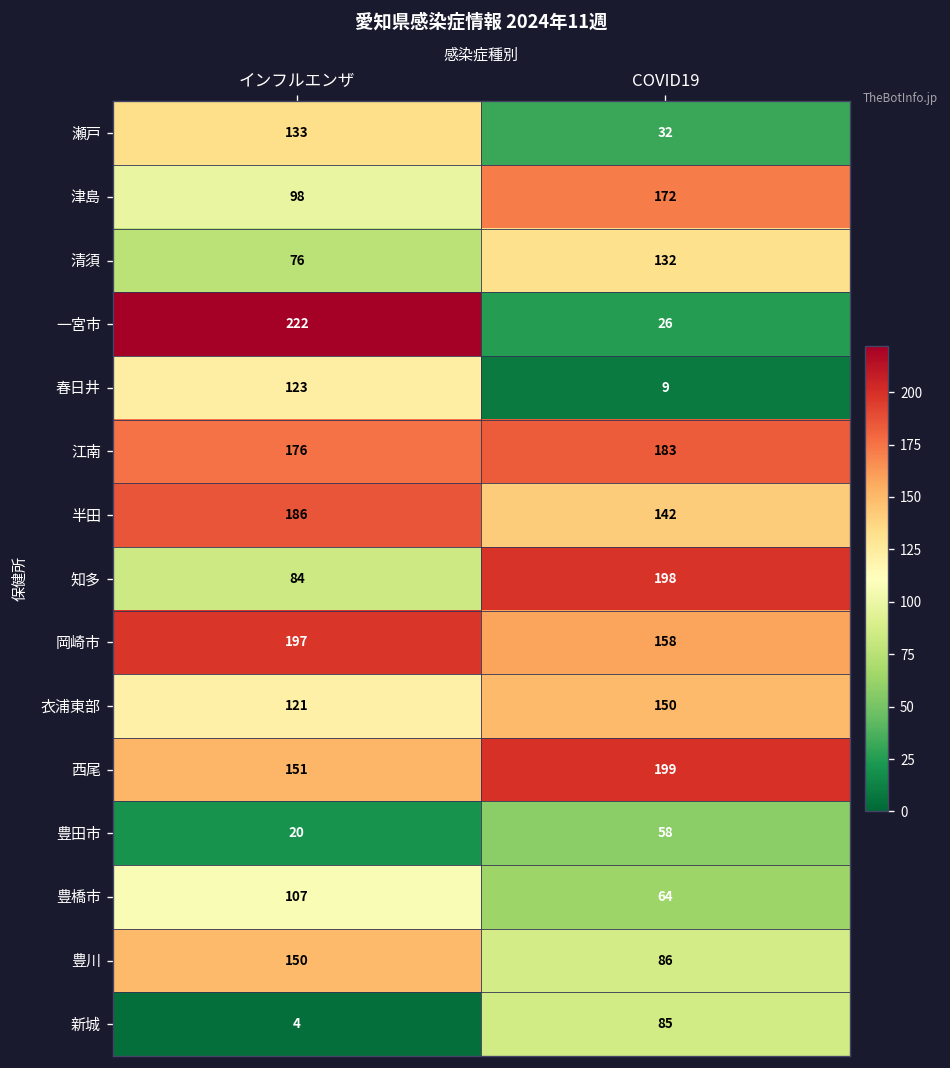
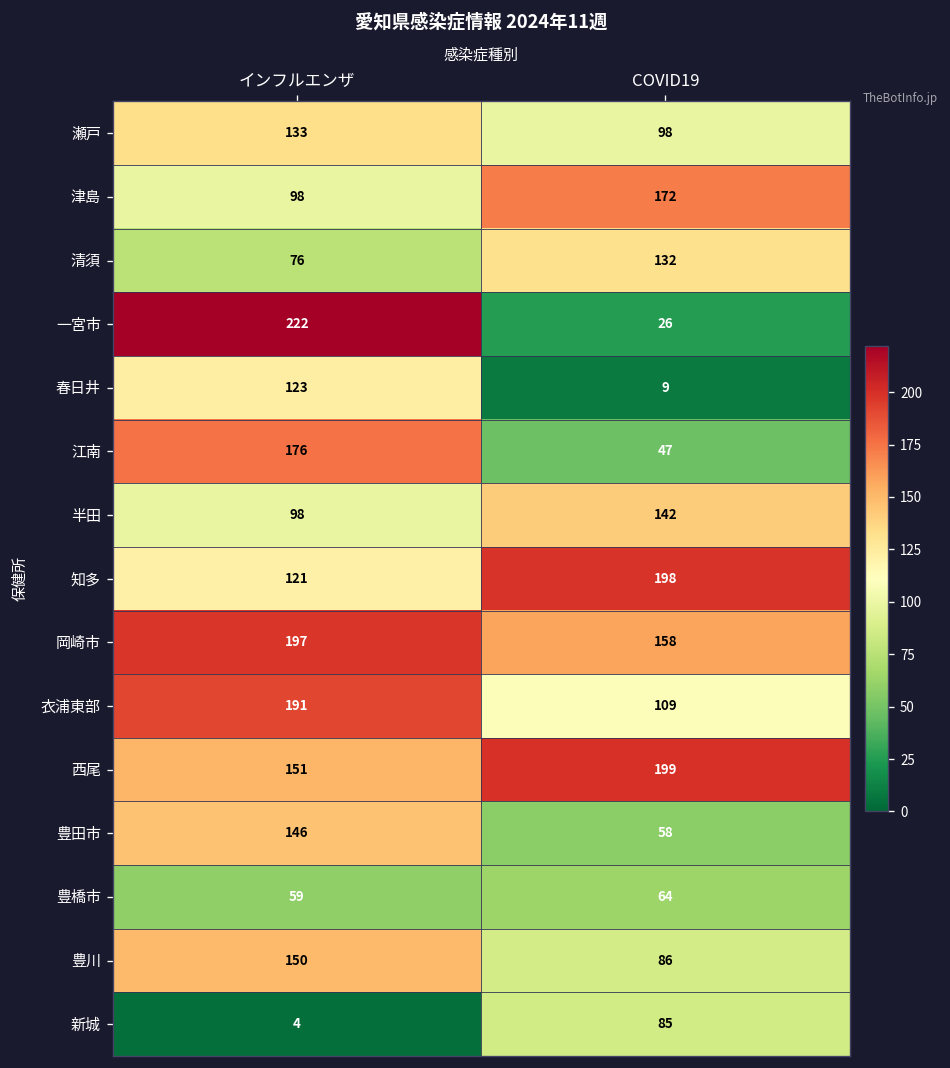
瀬戸, COVID19: 32 -> 98
江南, COVID19: 183 -> 47
半田, インフルエンザ: 186 -> 98
知多, インフルエンザ: 84 -> 121
衣浦東部, インフルエンザ: 121 -> 191
衣浦東部, COVID19: 150 -> 109
豊田市, インフルエンザ: 20 -> 146
豊橋市, インフルエンザ: 107 -> 59
